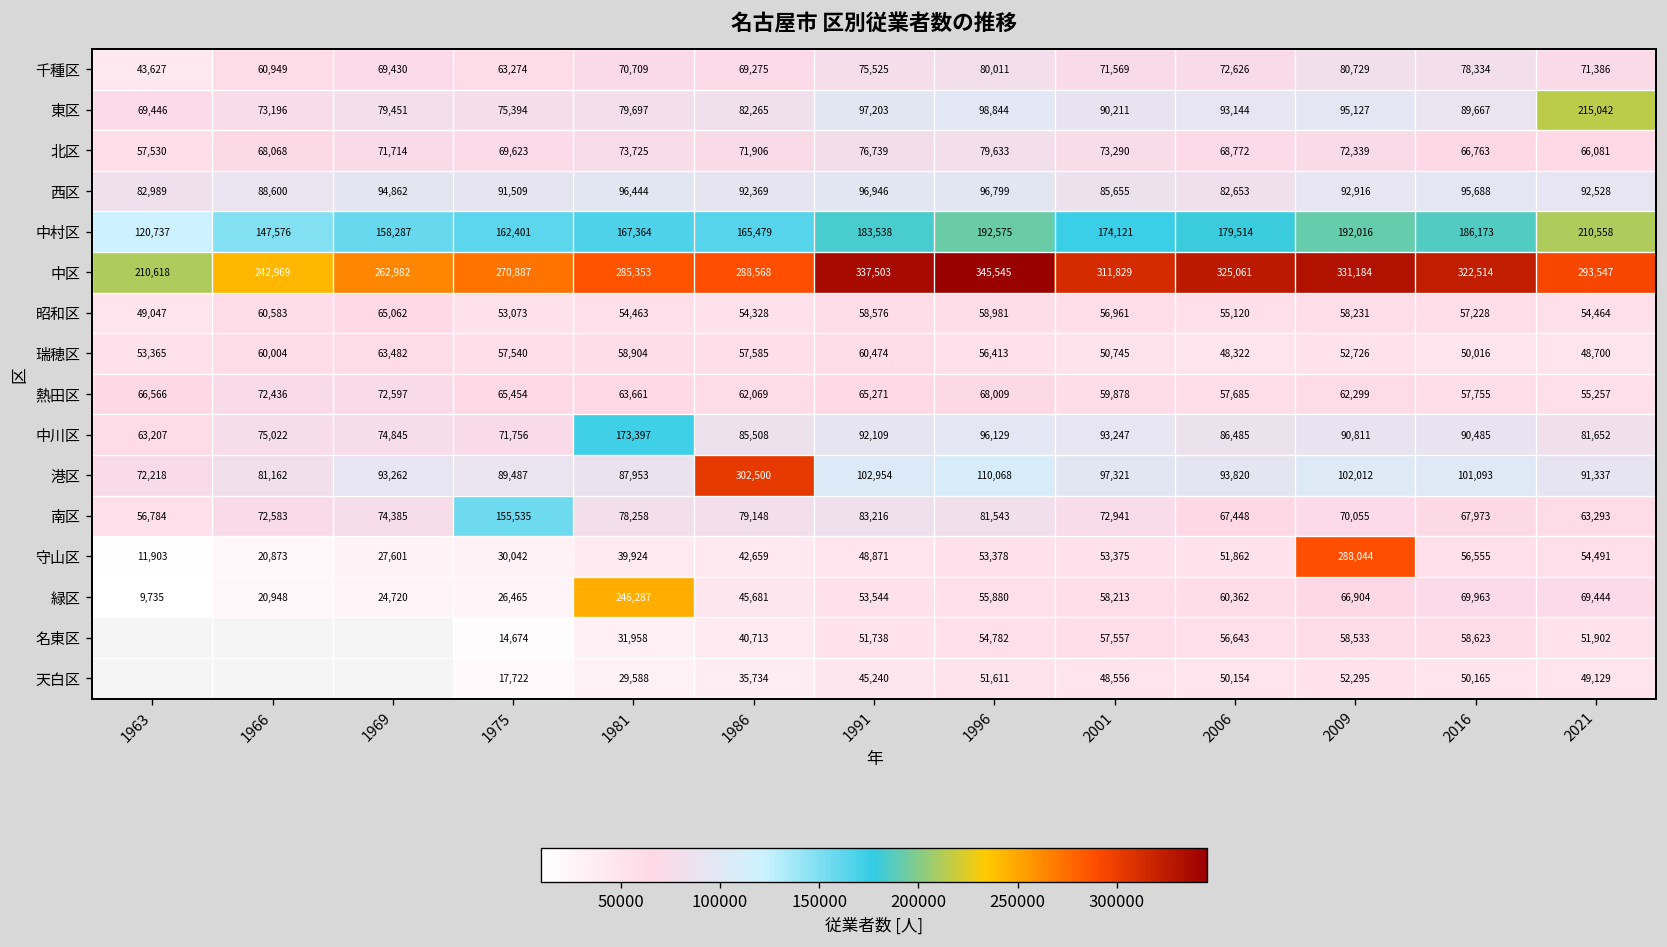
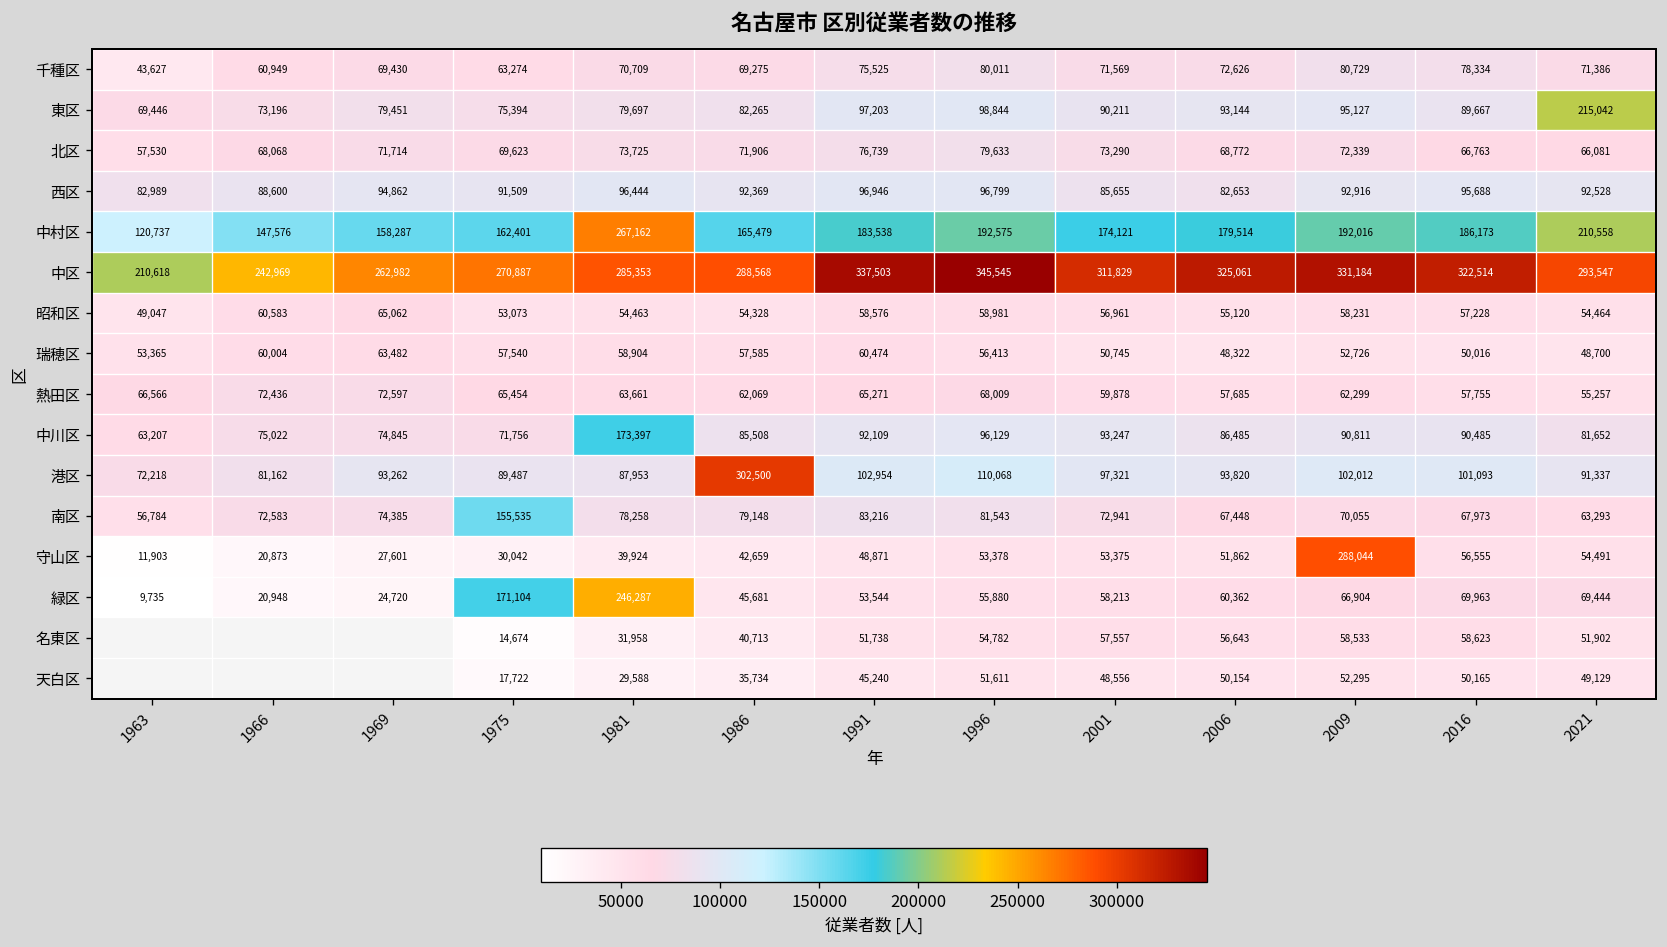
中村区, 1981: 167,364 -> 267,162
緑区, 1975: 26,465 -> 171,104
